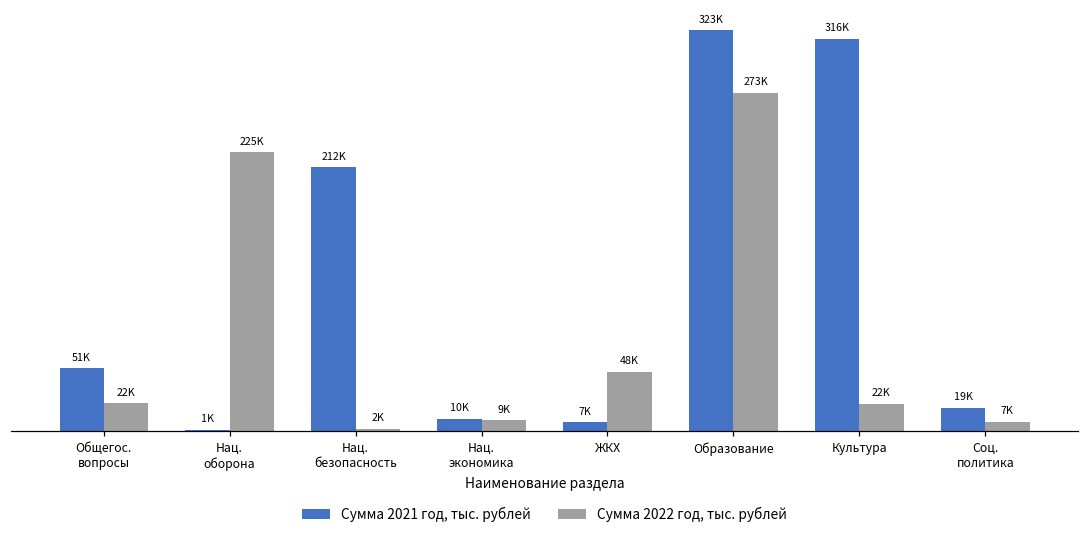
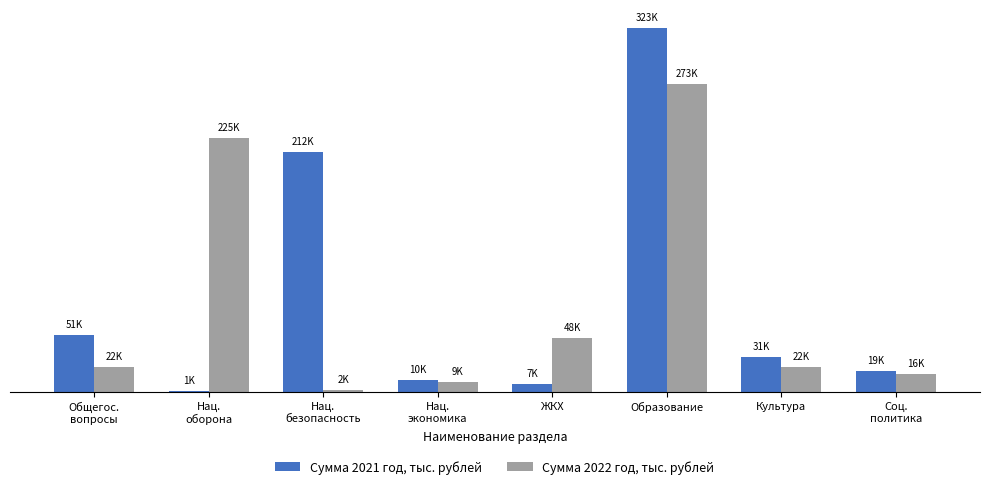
Сумма 2021 год, тыс. рублей, Культура: 316K -> 31K
Сумма 2022 год, тыс. рублей, Соц. политика: 7K -> 16K
